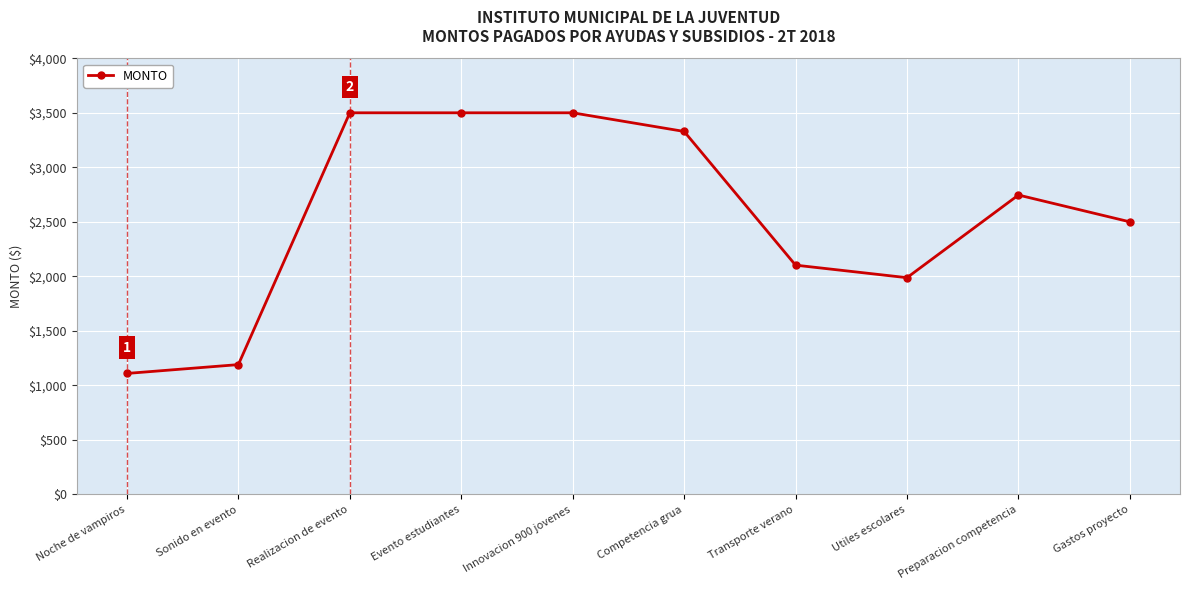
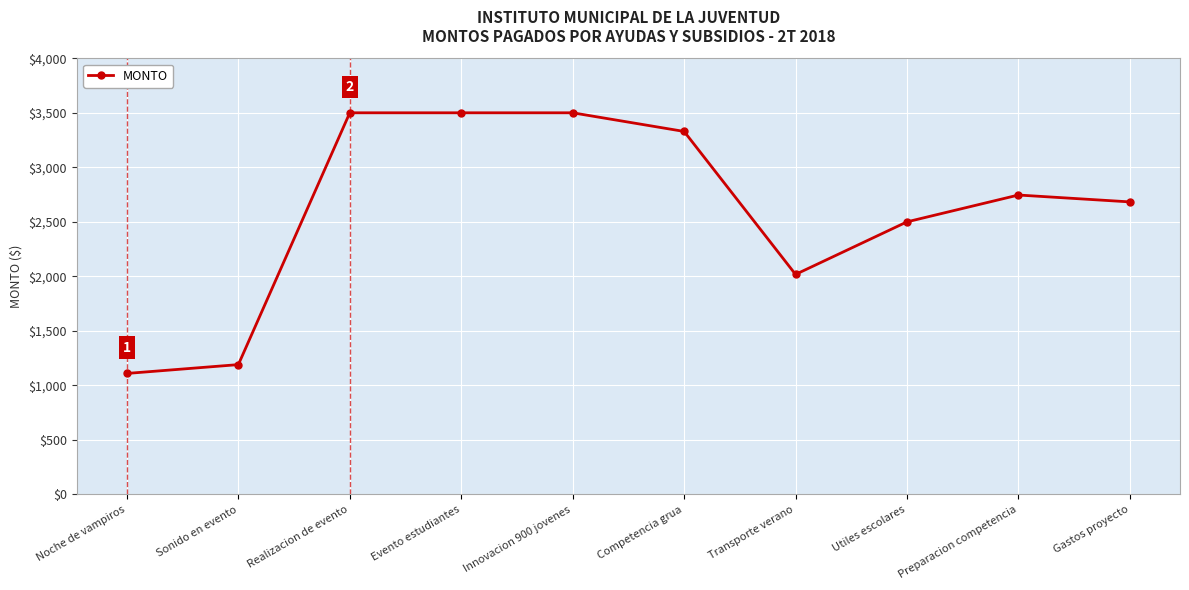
Transporte verano: $2,100 -> $2,020
Utiles escolares: $1,990 -> $2,500
Gastos proyecto: $2,500 -> $2,680
